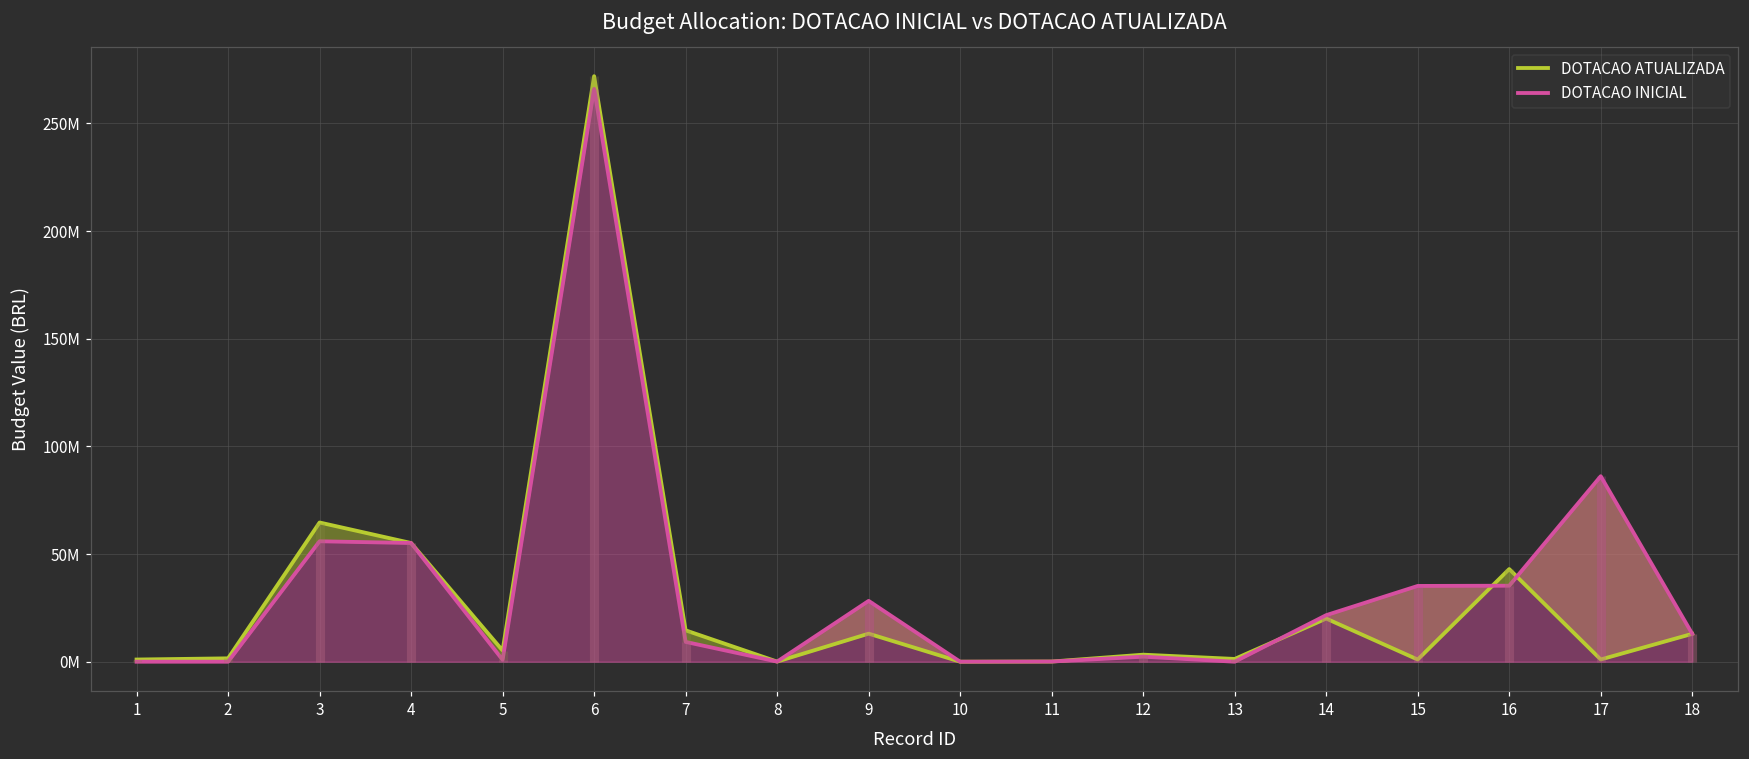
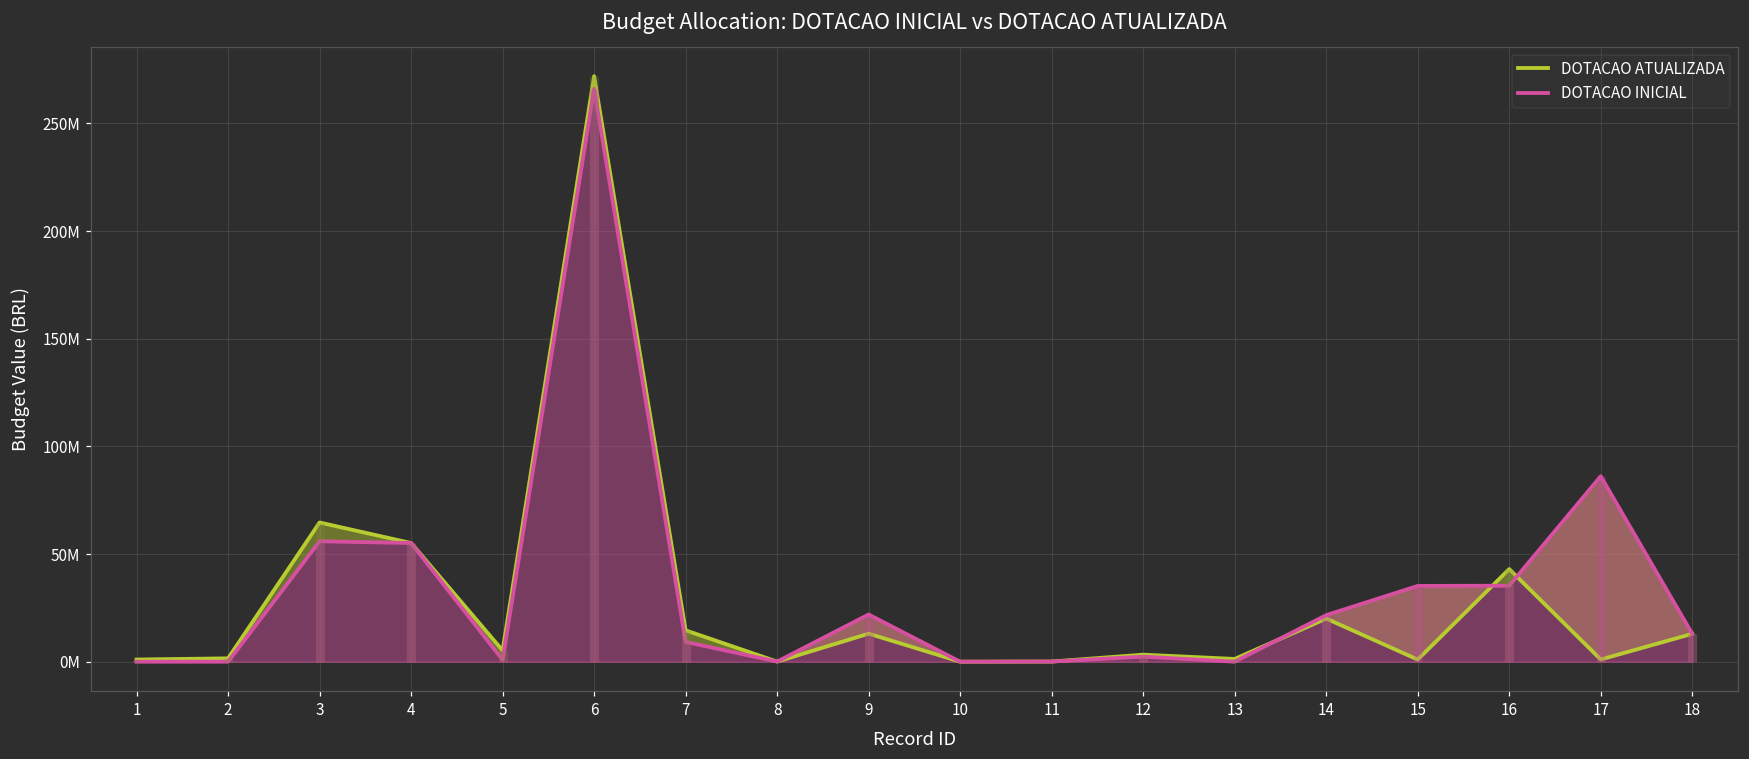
DOTACAO INICIAL, 9: 28000000 -> 22000000
